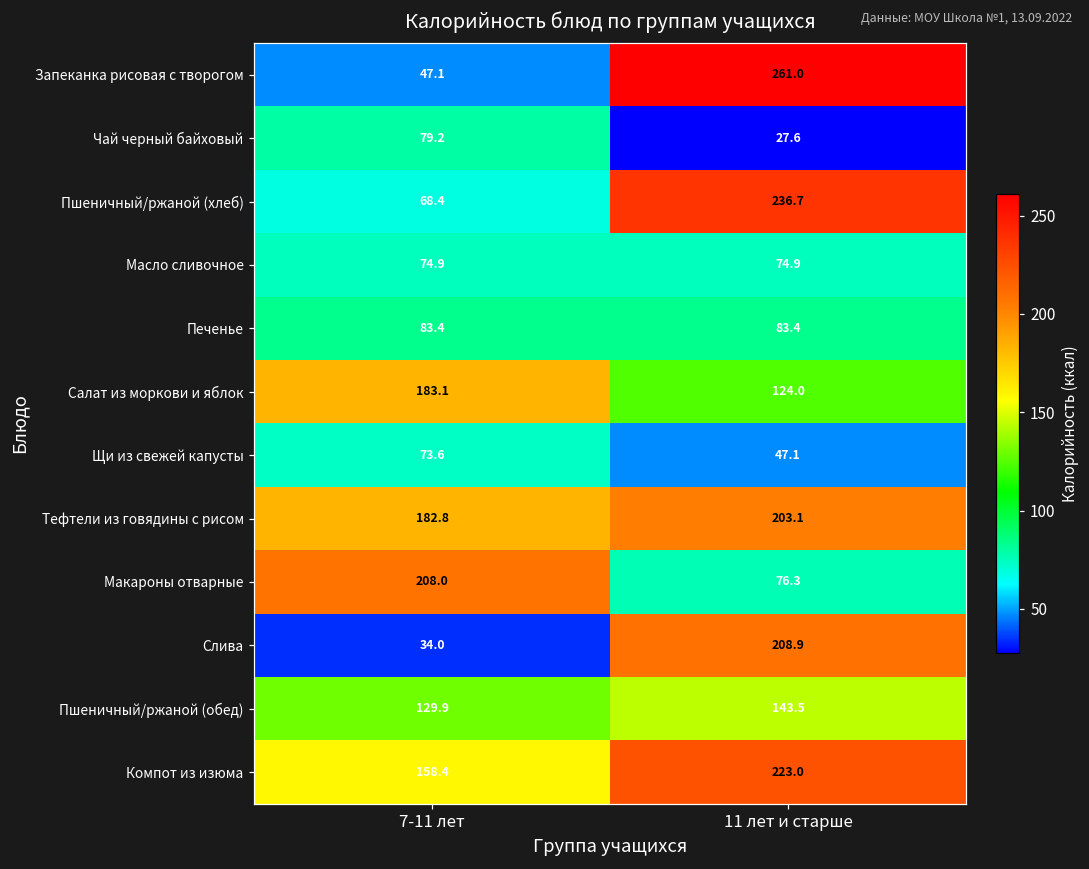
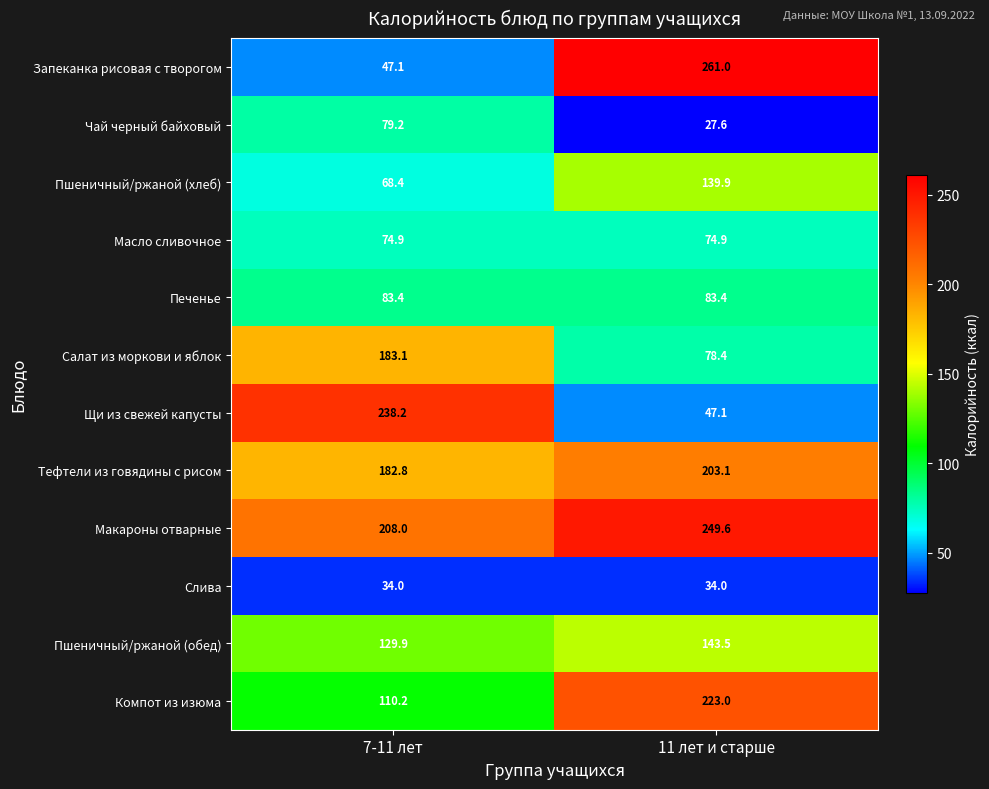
Пшеничный/ржаной (хлеб), 11 лет и старше: 236.7 -> 139.9
Салат из моркови и яблок, 11 лет и старше: 124.0 -> 78.4
Щи из свежей капусты, 7-11 лет: 73.6 -> 238.2
Макароны отварные, 11 лет и старше: 76.3 -> 249.6
Слива, 11 лет и старше: 208.9 -> 34.0
Компот из изюма, 7-11 лет: 158.4 -> 110.2
